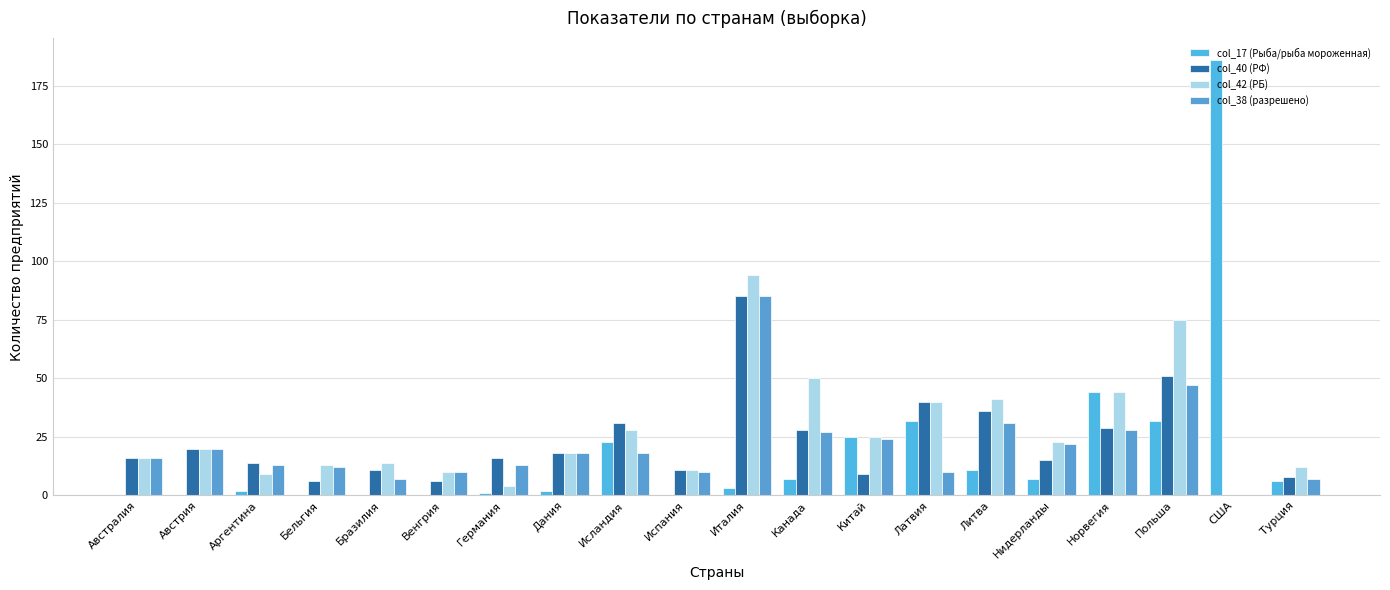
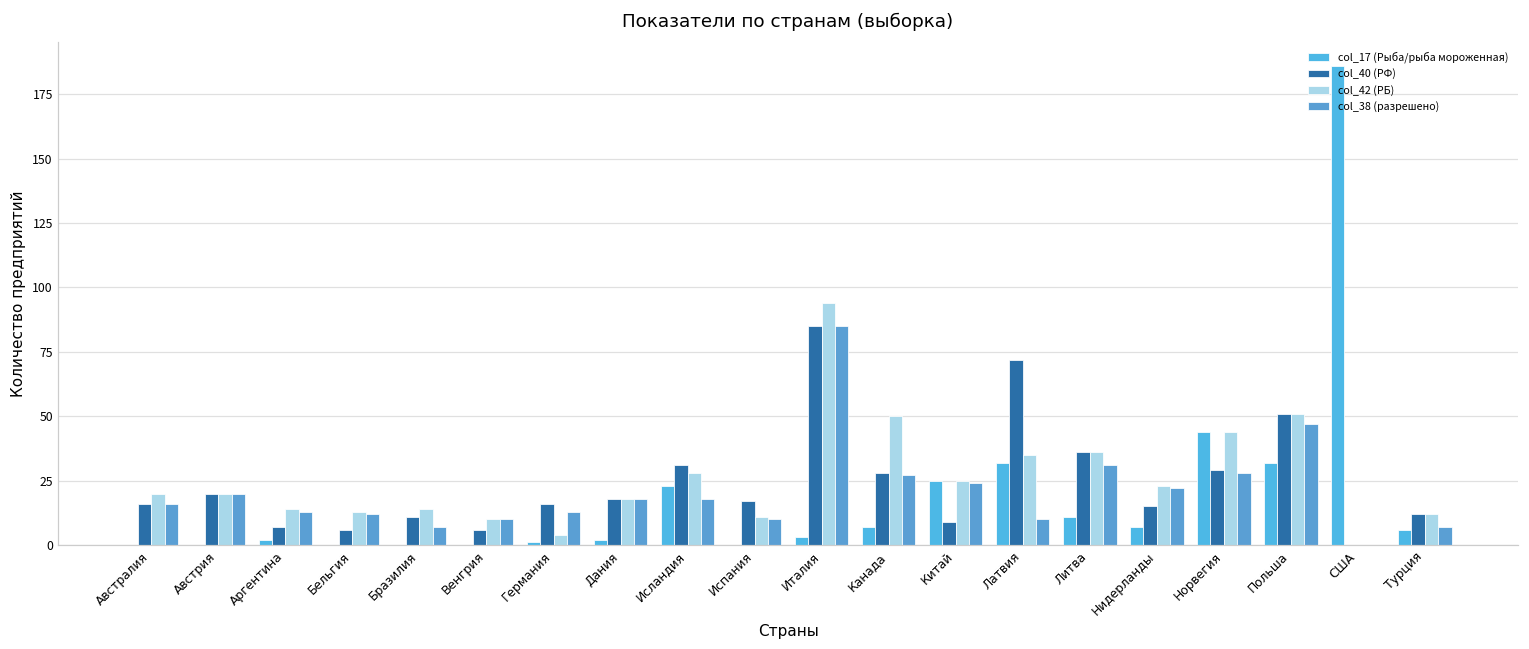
col_42 (РБ), Австралия: 16 -> 20
col_40 (РФ), Аргентина: 14 -> 7
col_42 (РБ), Аргентина: 9 -> 14
col_40 (РФ), Испания: 11 -> 17
col_40 (РФ), Латвия: 40 -> 72
col_42 (РБ), Латвия: 40 -> 35
col_42 (РБ), Литва: 41 -> 36
col_42 (РБ), Польша: 75 -> 51
col_40 (РФ), Турция: 8 -> 12
